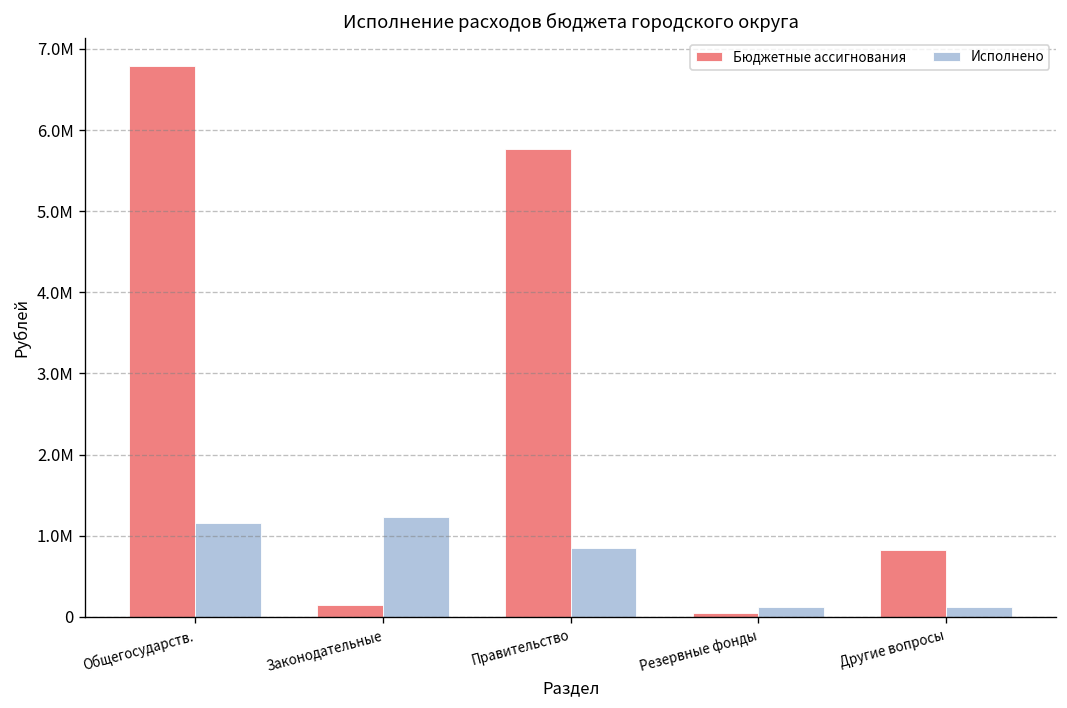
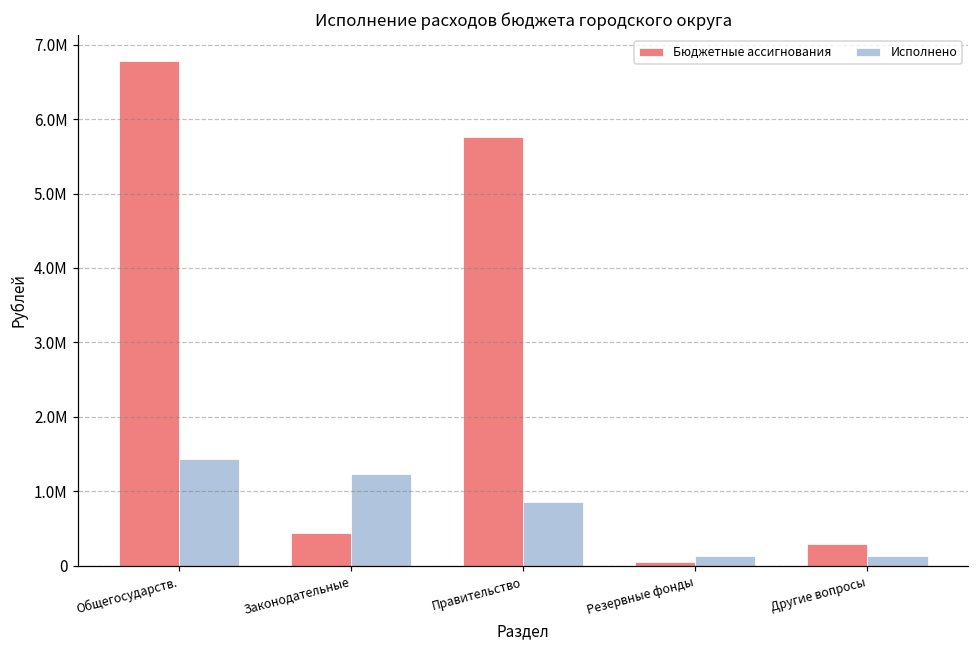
Исполнено, Общегосударств.: 1200000 -> 1400000
Бюджетные ассигнования, Законодательные: 200000 -> 400000
Бюджетные ассигнования, Другие вопросы: 800000 -> 300000
